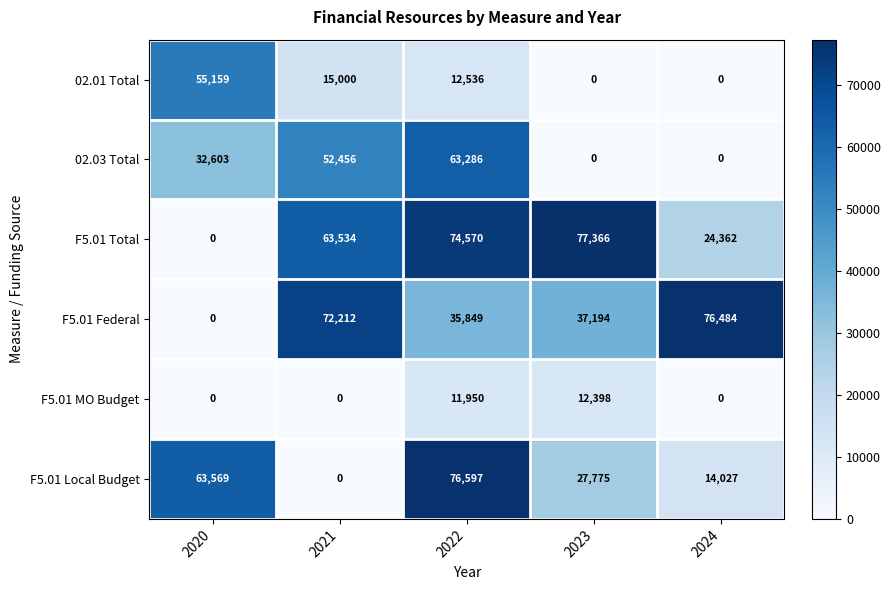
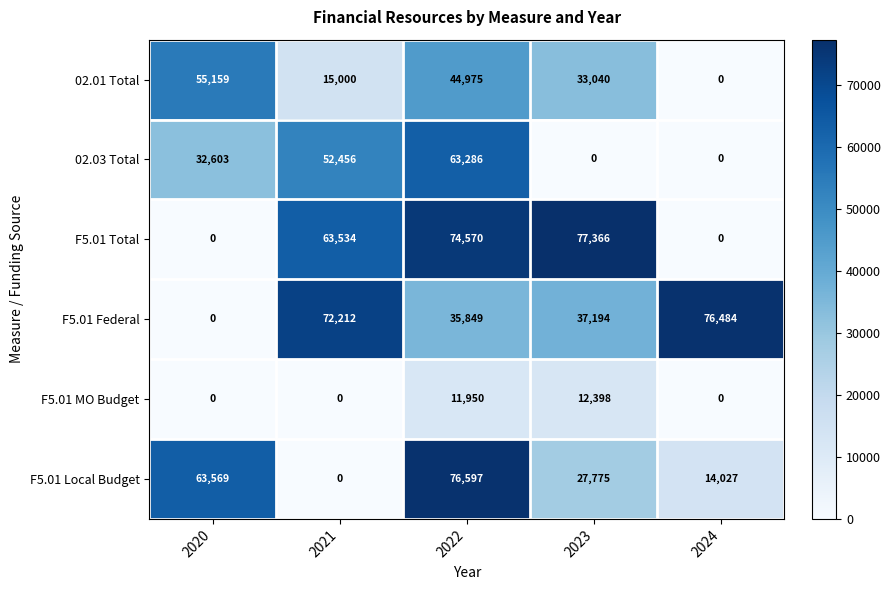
02.01 Total, 2022: 12,536 -> 44,975
02.01 Total, 2023: 0 -> 33,040
F5.01 Total, 2024: 24,362 -> 0
